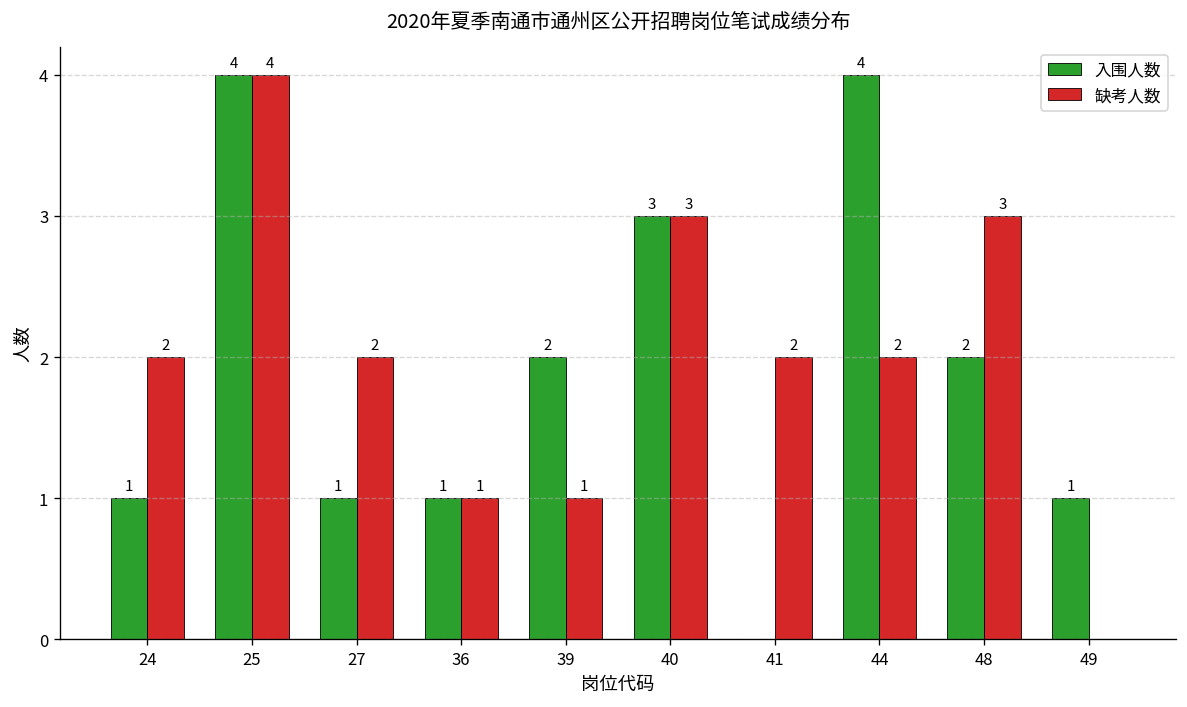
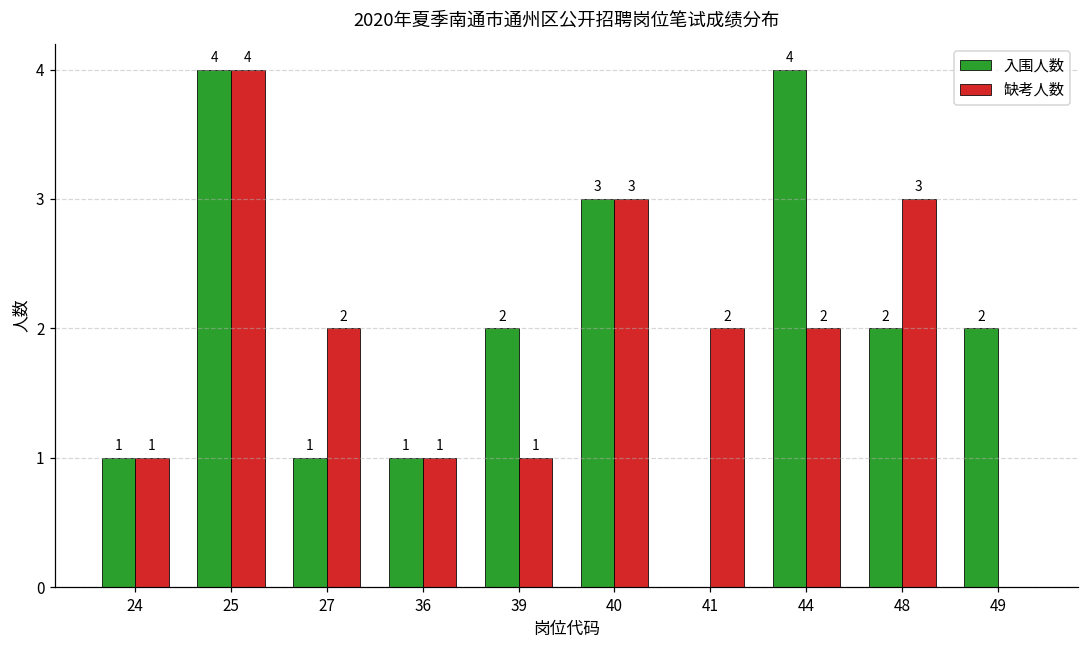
缺考人数, 24: 2 -> 1
入围人数, 49: 1 -> 2
